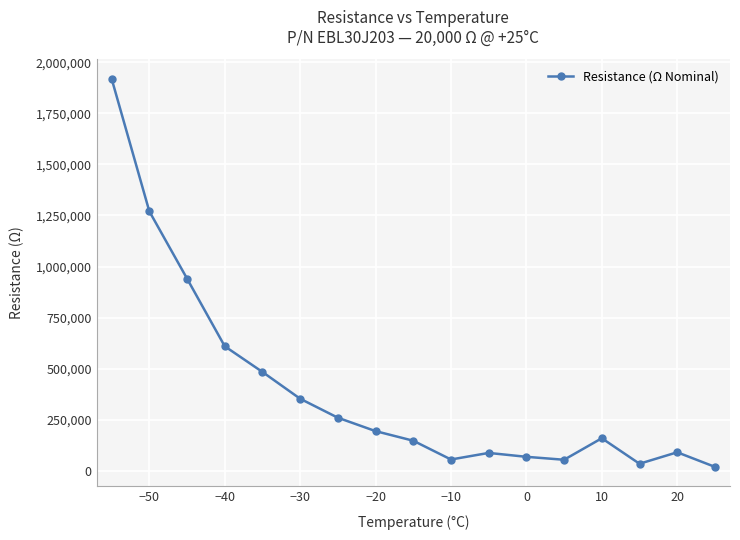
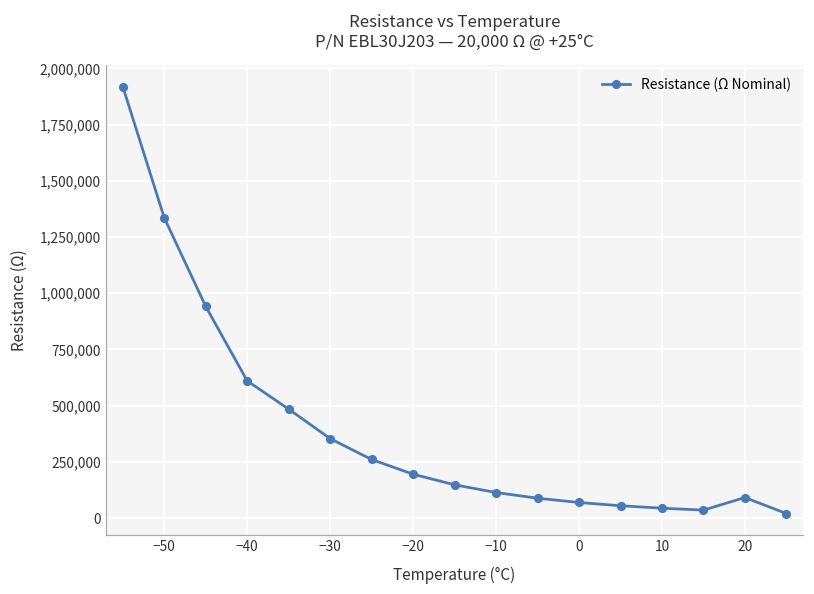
−50: 1,270,000 -> 1,340,000
−10: 60,000 -> 110,000
10: 160,000 -> 40,000
